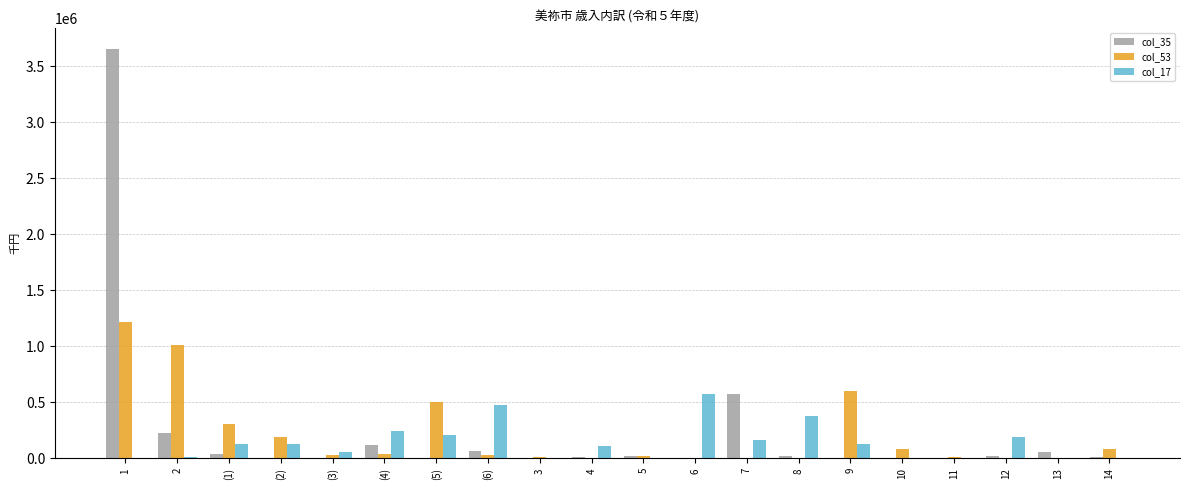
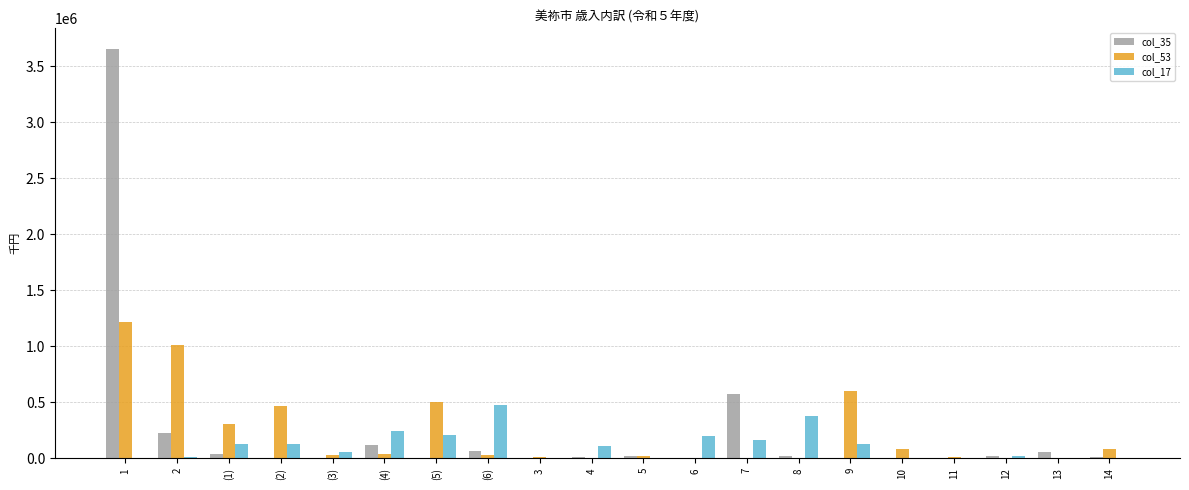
col_53, (2): 190000 -> 470000
col_17, 6: 580000 -> 200000
col_17, 12: 190000 -> 20000
